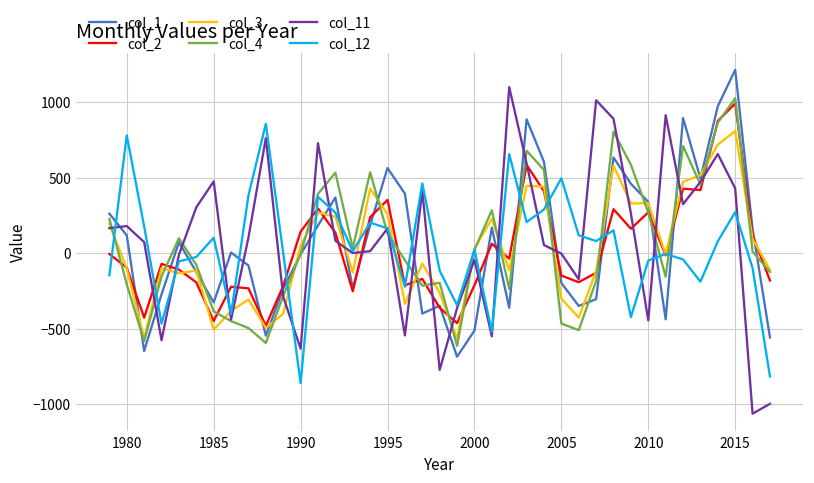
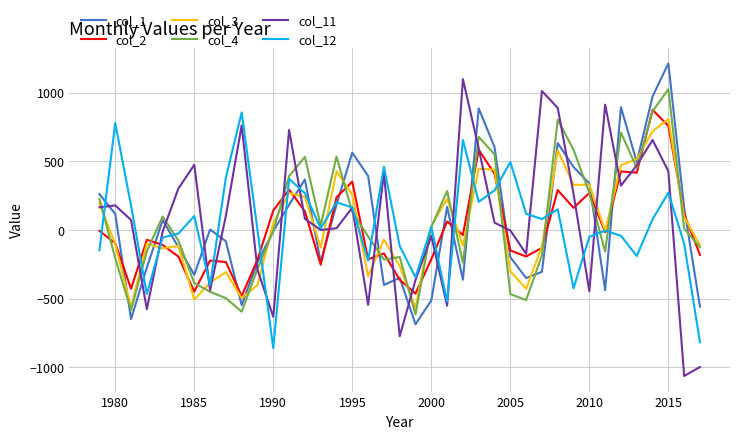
col_2, 2015: 990 -> 760
